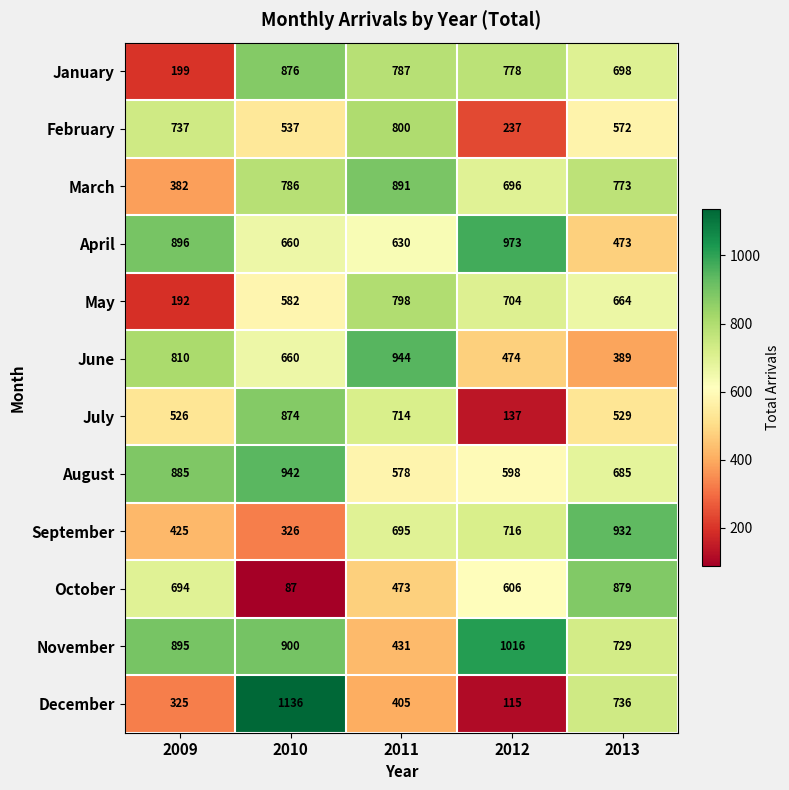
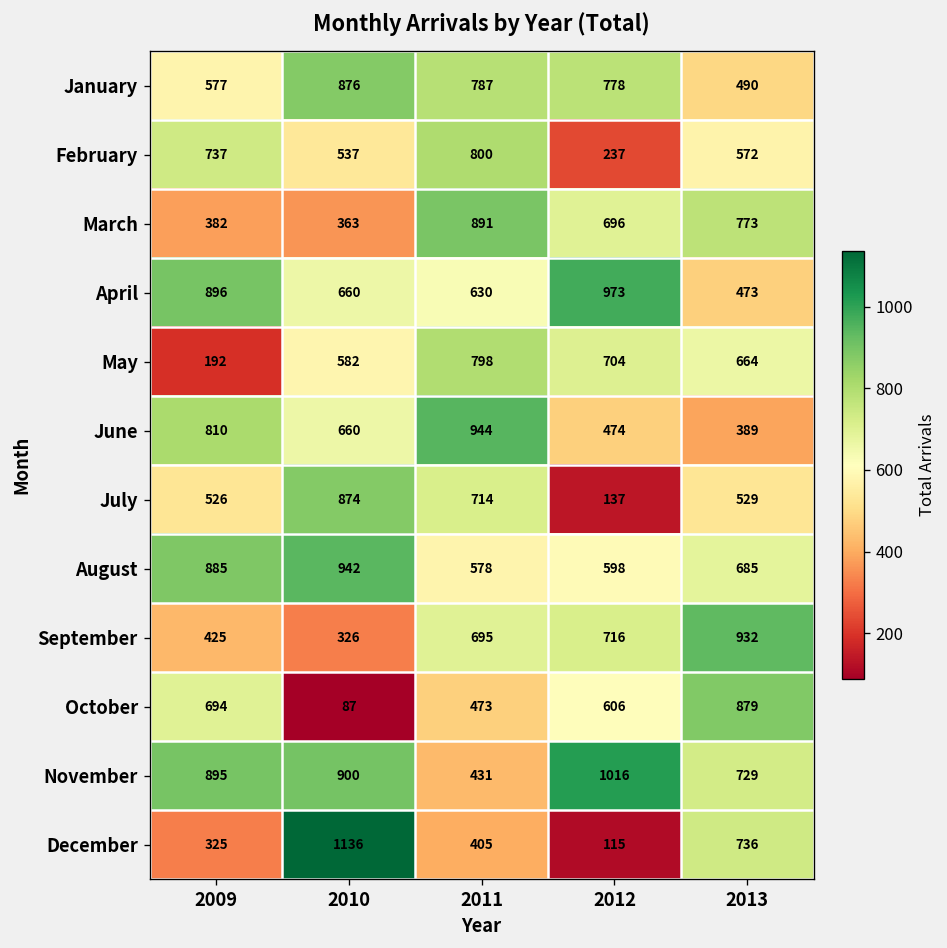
January, 2009: 199 -> 577
January, 2013: 698 -> 490
March, 2010: 786 -> 363
